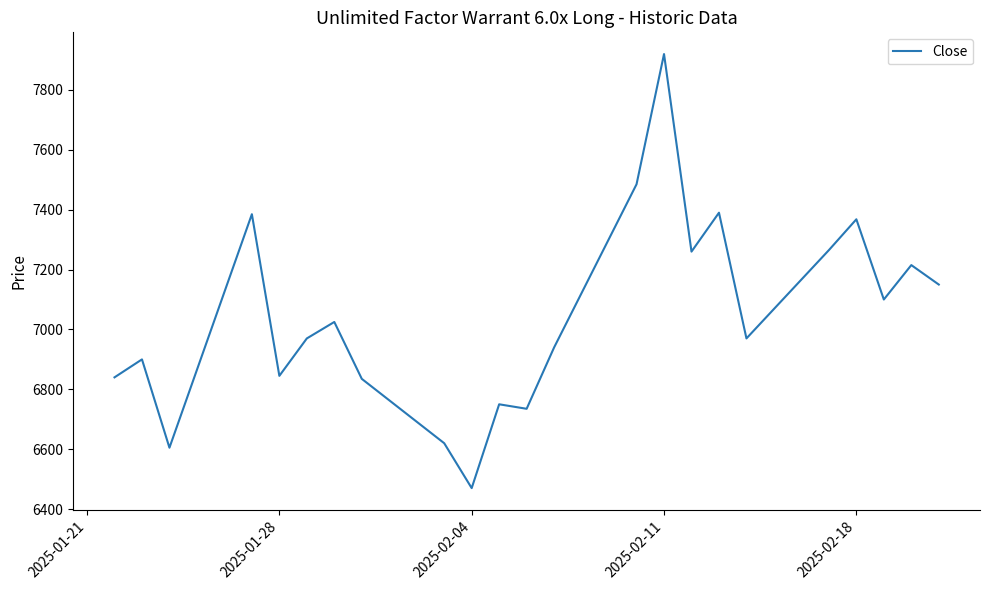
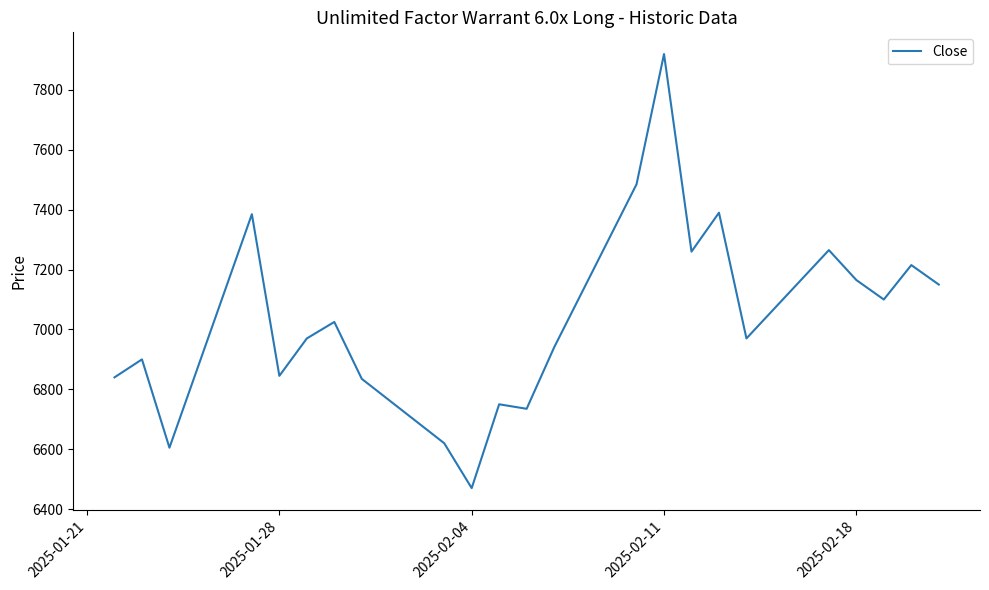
2025-02-18: 7370 -> 7170
